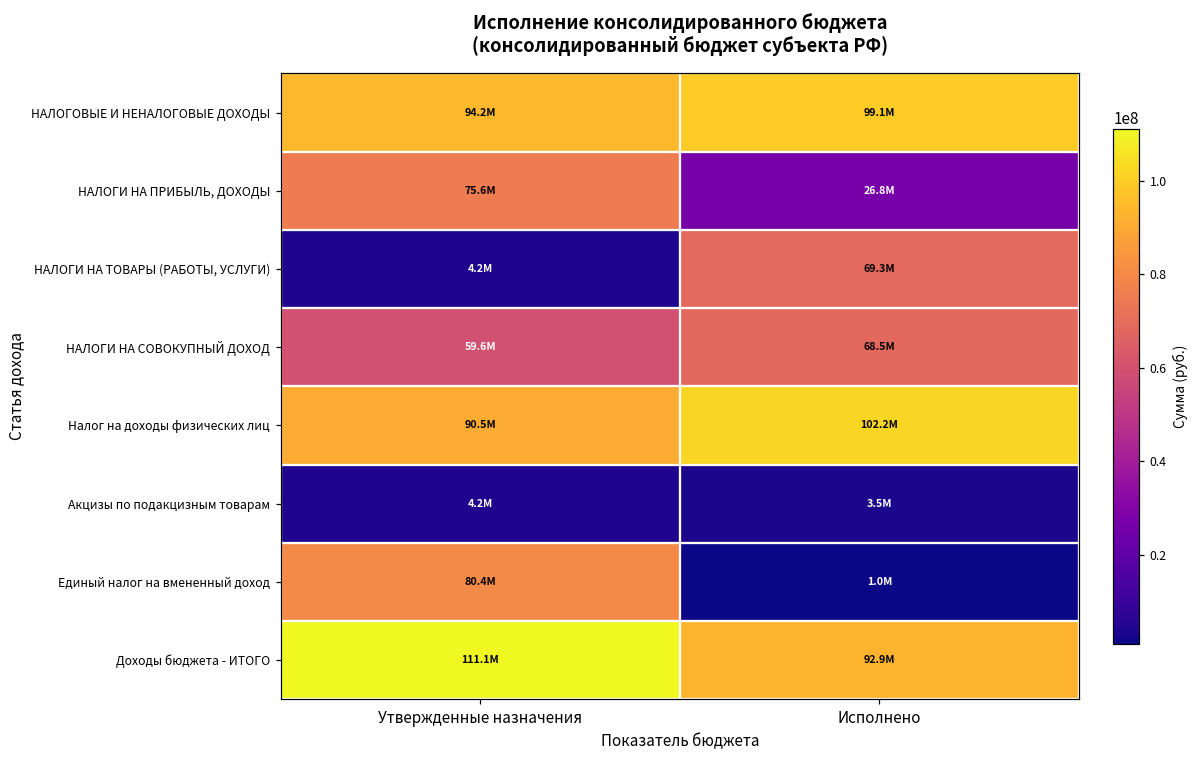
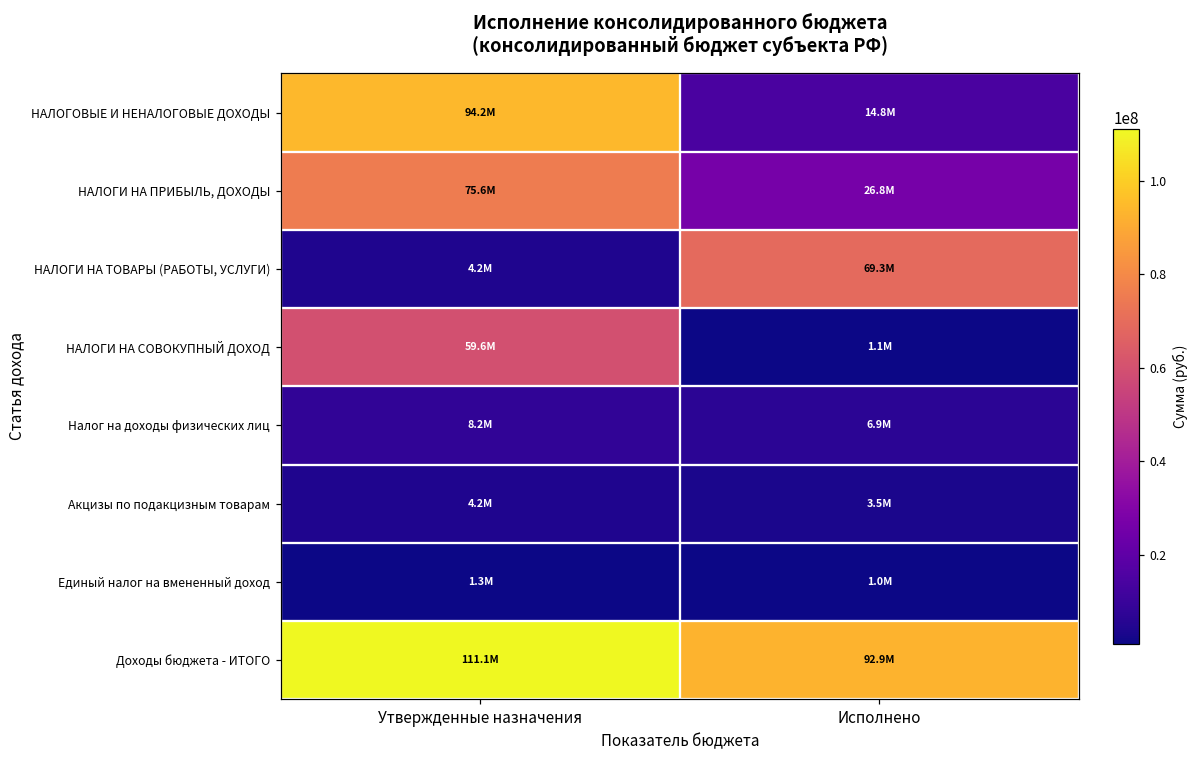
НАЛОГОВЫЕ И НЕНАЛОГОВЫЕ ДОХОДЫ, Исполнено: 99.1M -> 14.8M
НАЛОГИ НА СОВОКУПНЫЙ ДОХОД, Исполнено: 68.5M -> 1.1M
Налог на доходы физических лиц, Утвержденные назначения: 90.5M -> 8.2M
Налог на доходы физических лиц, Исполнено: 102.2M -> 6.9M
Единый налог на вмененный доход, Утвержденные назначения: 80.4M -> 1.3M
